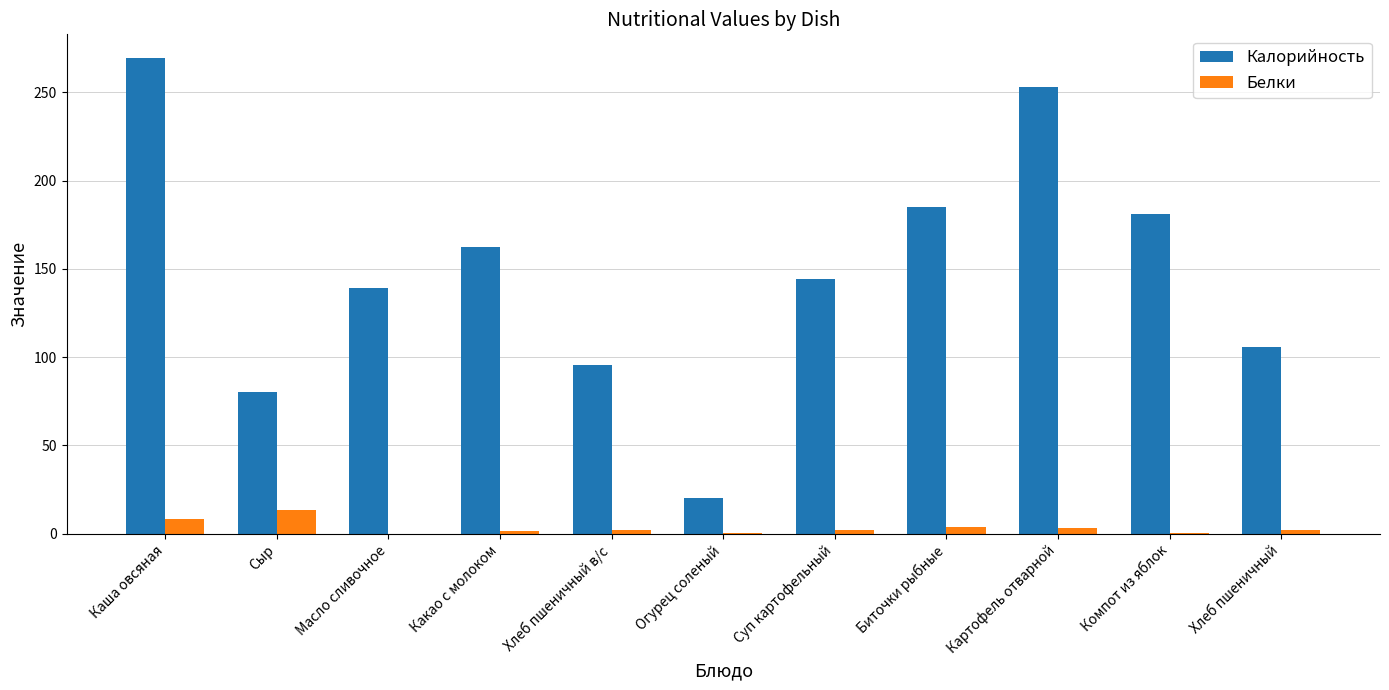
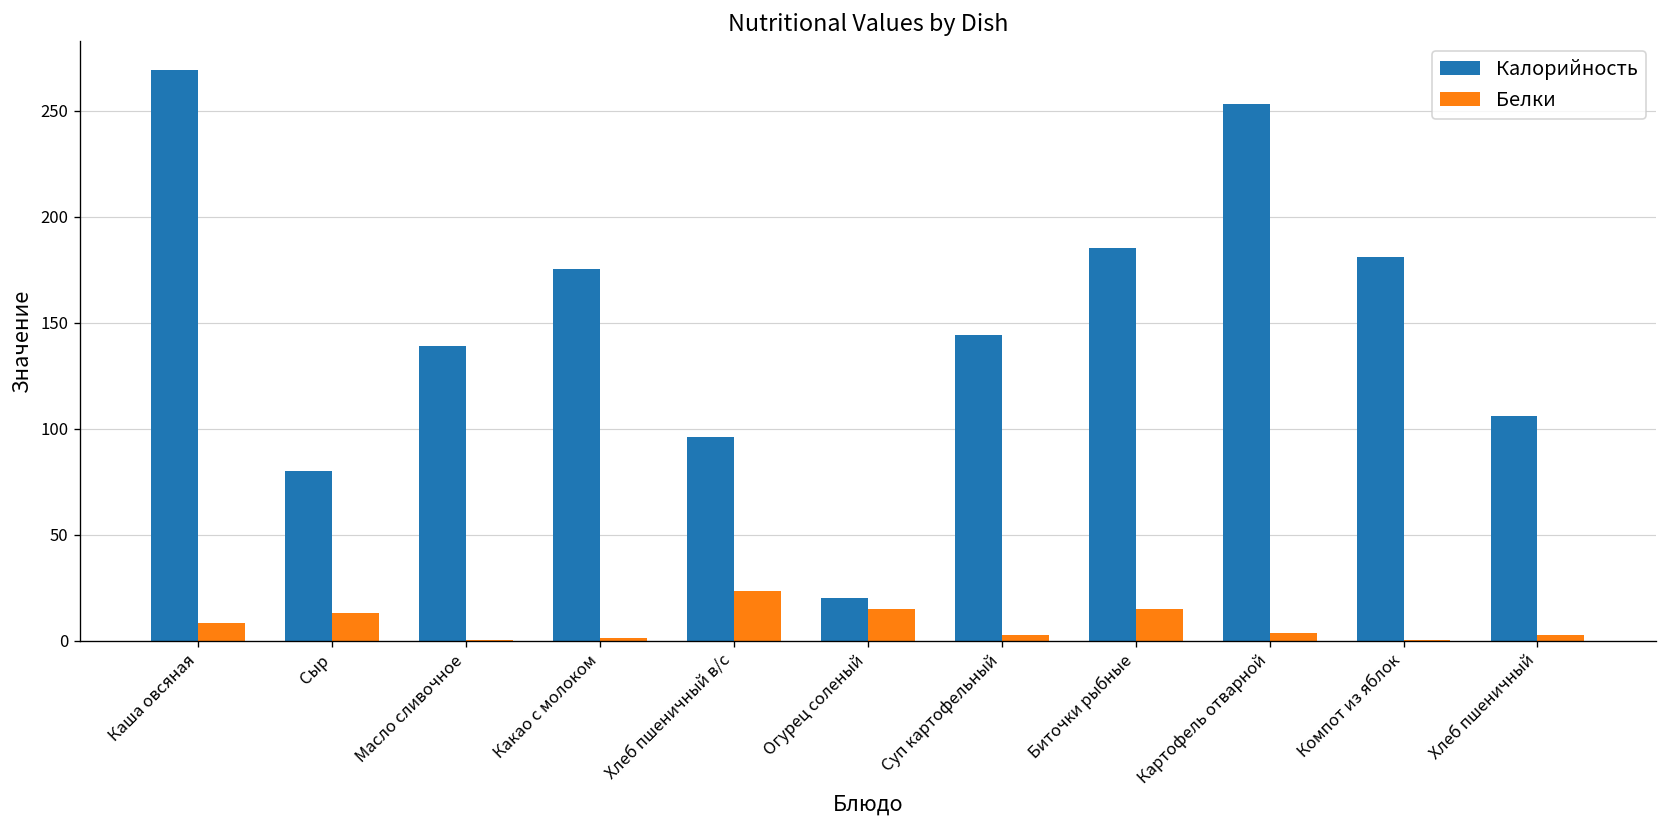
Калорийность, Какао с молоком: 162 -> 175
Белки, Хлеб пшеничный в/с: 2 -> 23
Белки, Огурец соленый: 1 -> 15
Белки, Биточки рыбные: 4 -> 15
